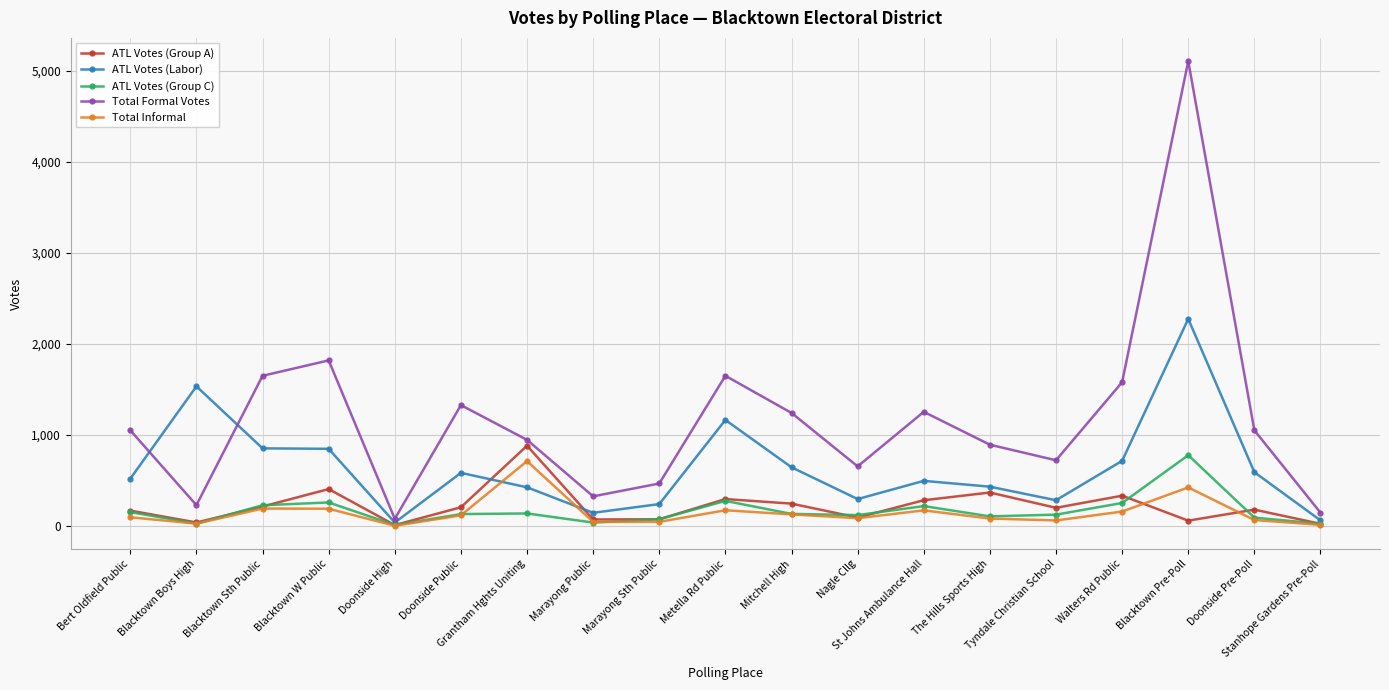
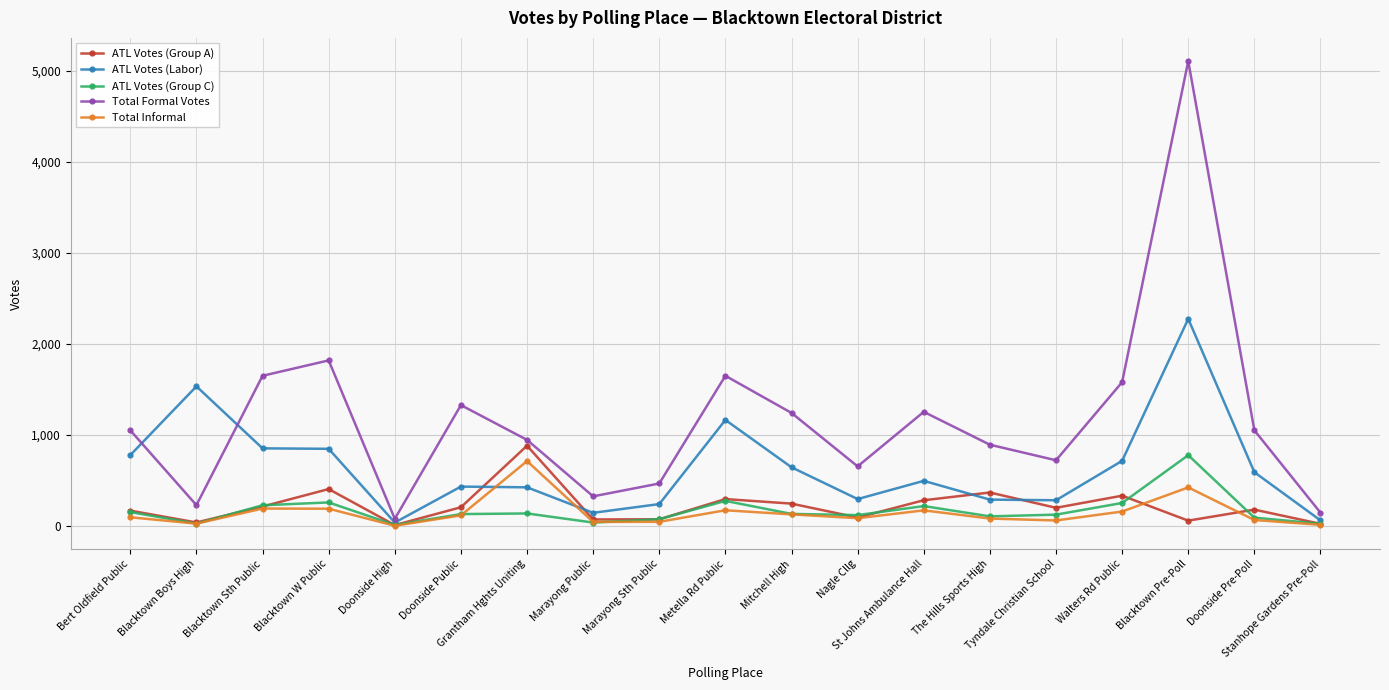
ATL Votes (Labor), Bert Oldfield Public: 500 -> 800
ATL Votes (Labor), Doonside Public: 600 -> 400
ATL Votes (Labor), The Hills Sports High: 400 -> 300
